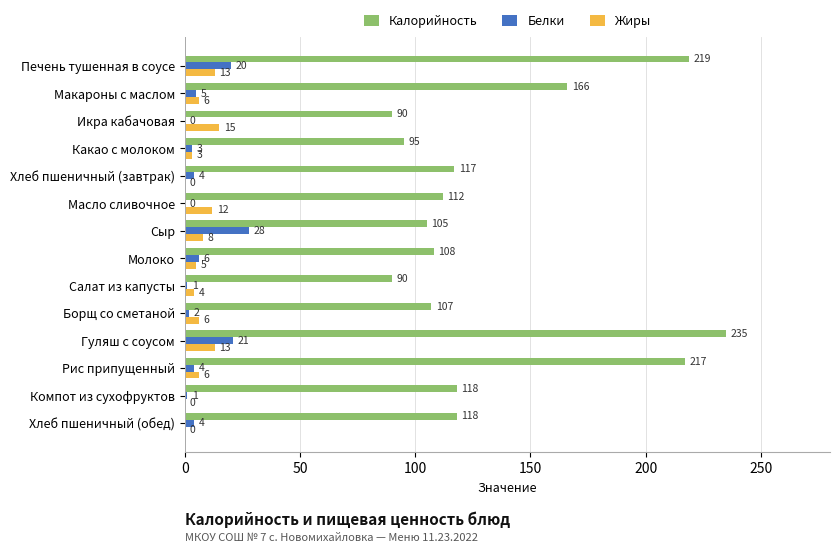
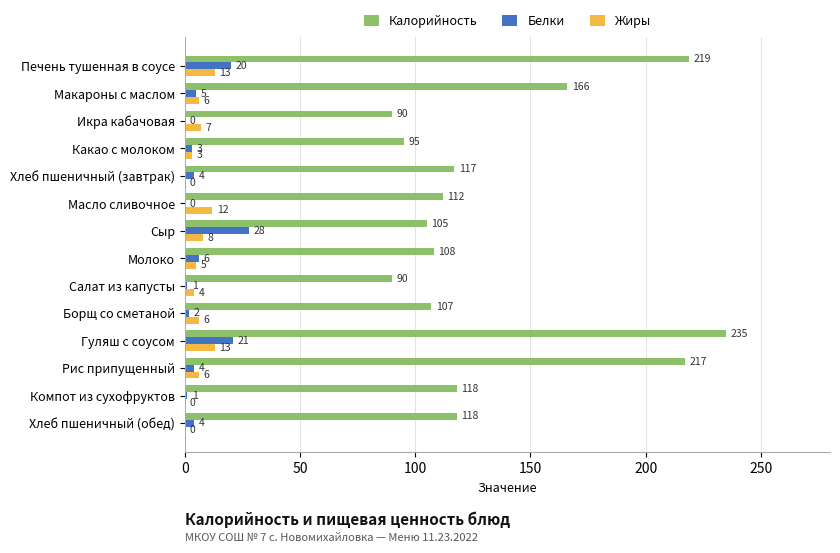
Жиры, Икра кабачовая: 15 -> 7
